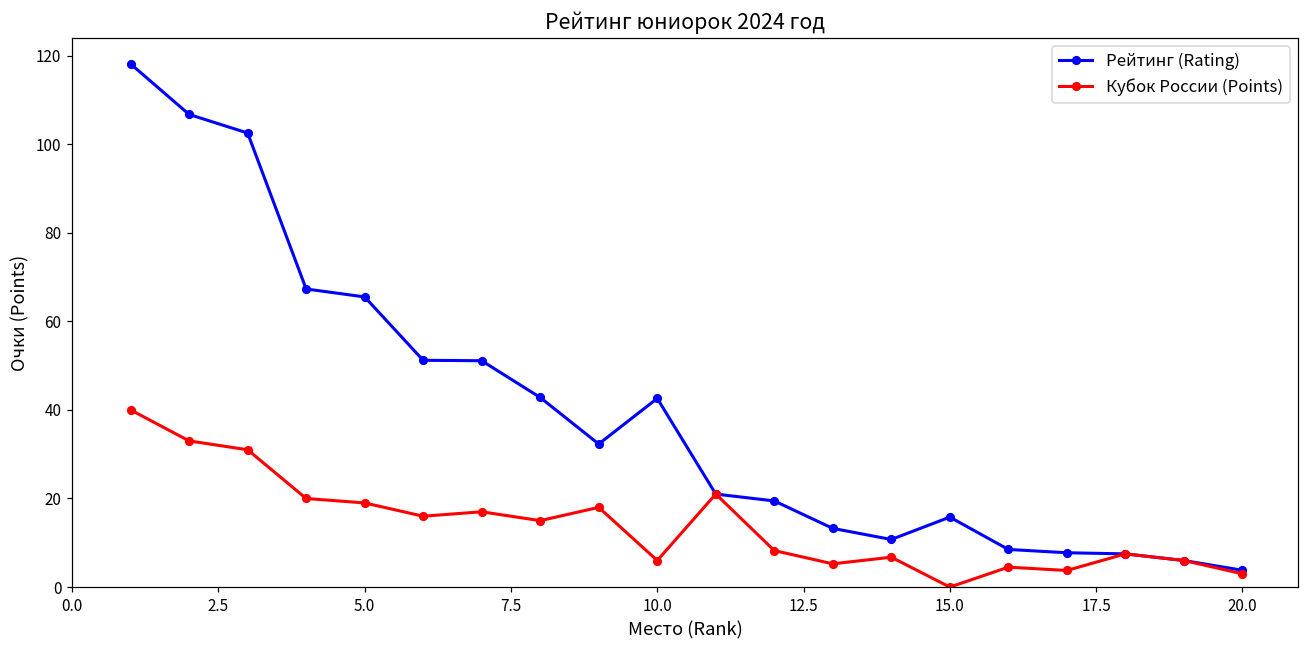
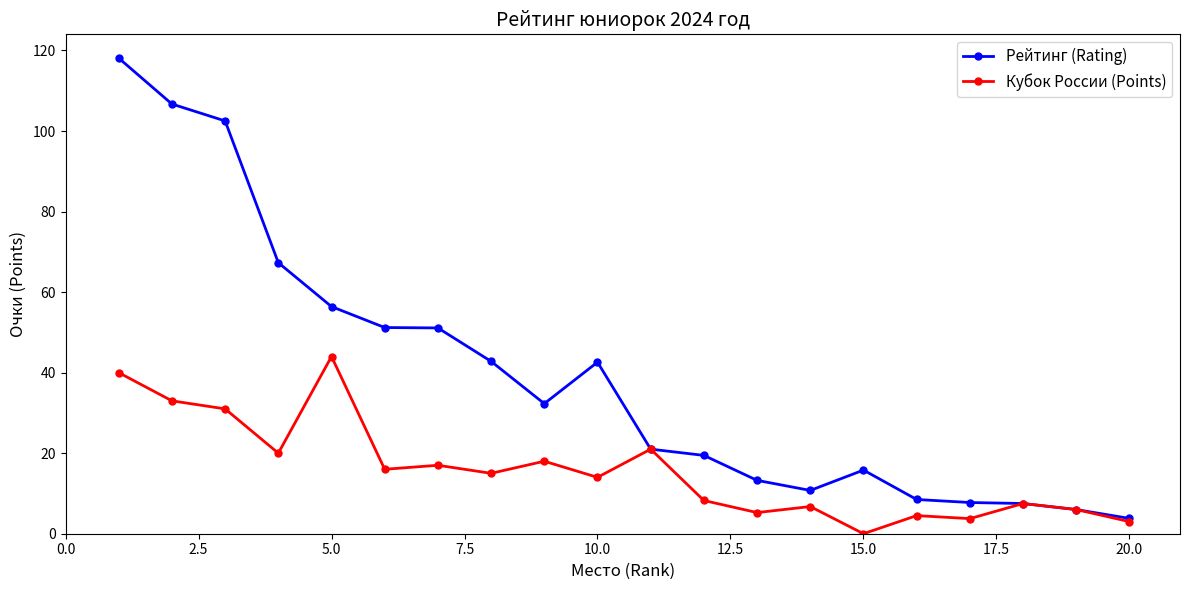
Рейтинг (Rating), 5.0: 66 -> 56
Кубок России (Points), 5.0: 19 -> 44
Кубок России (Points), 10.0: 6 -> 14
